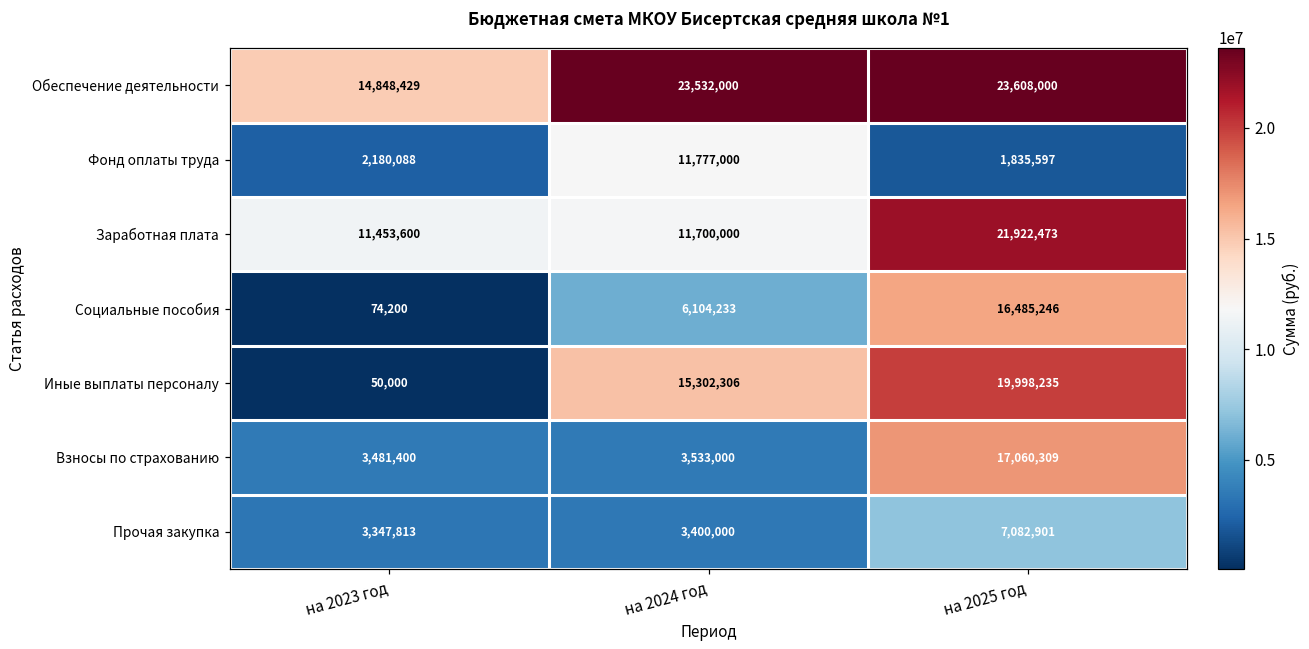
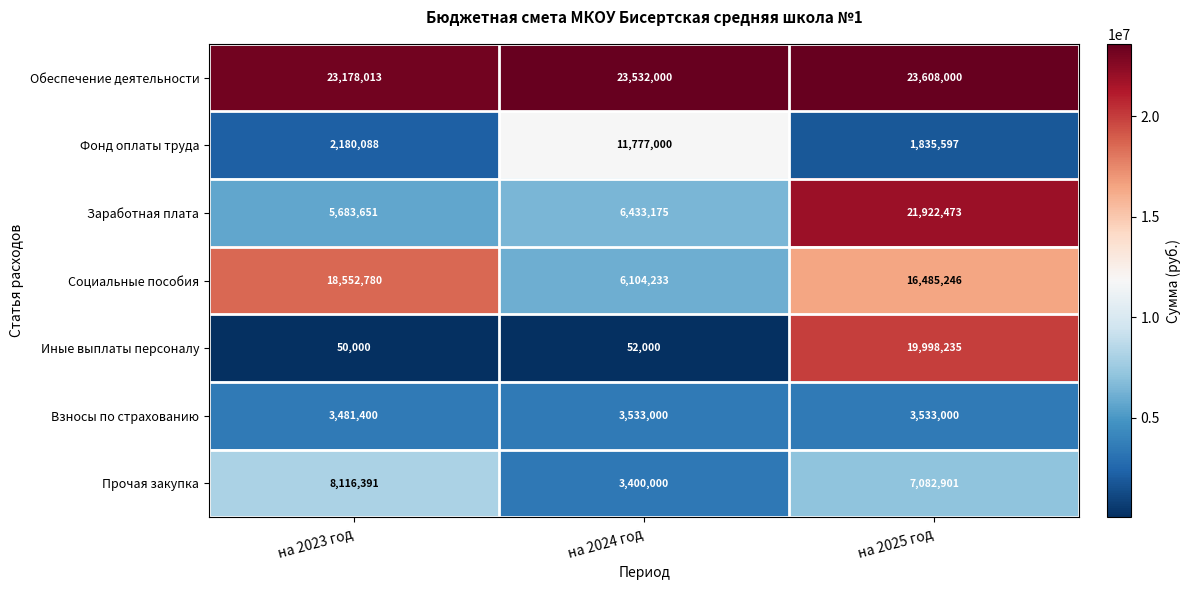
Обеспечение деятельности, на 2023 год: 14,848,429 -> 23,178,013
Заработная плата, на 2023 год: 11,453,600 -> 5,683,651
Заработная плата, на 2024 год: 11,700,000 -> 6,433,175
Социальные пособия, на 2023 год: 74,200 -> 18,552,780
Иные выплаты персоналу, на 2024 год: 15,302,306 -> 52,000
Взносы по страхованию, на 2025 год: 17,060,309 -> 3,533,000
Прочая закупка, на 2023 год: 3,347,813 -> 8,116,391
